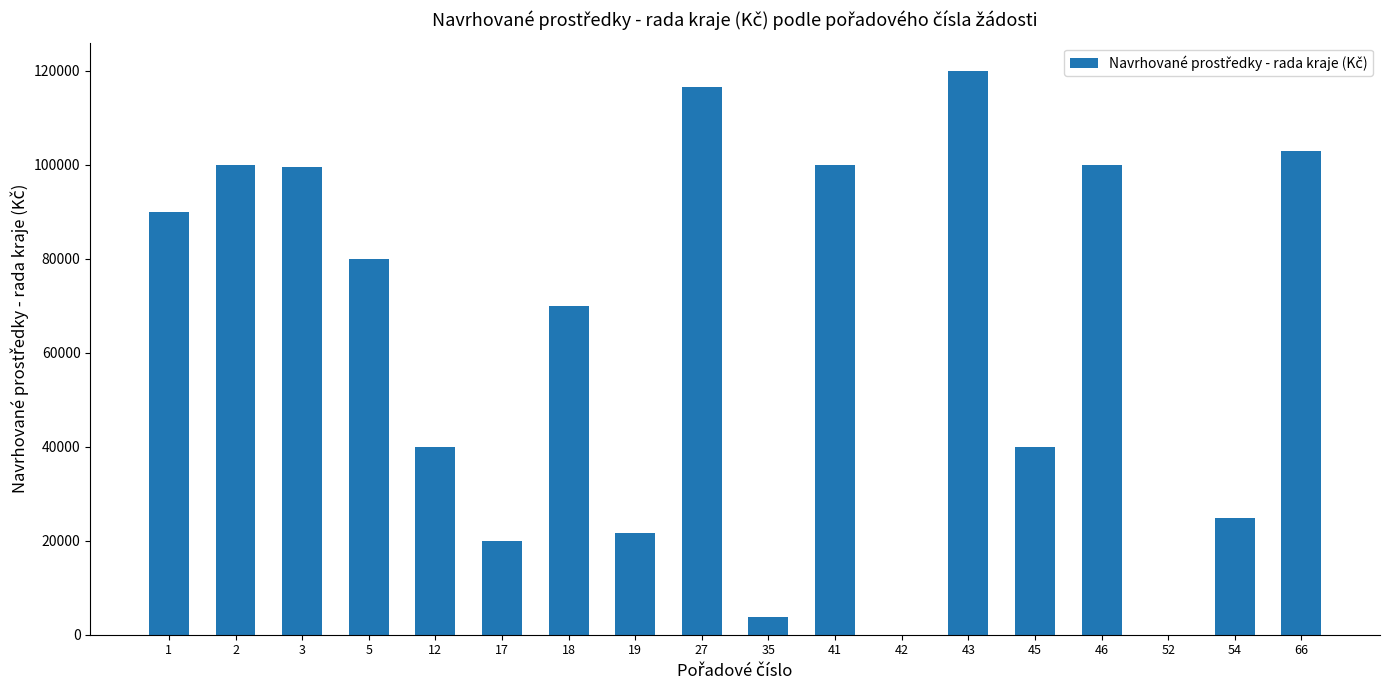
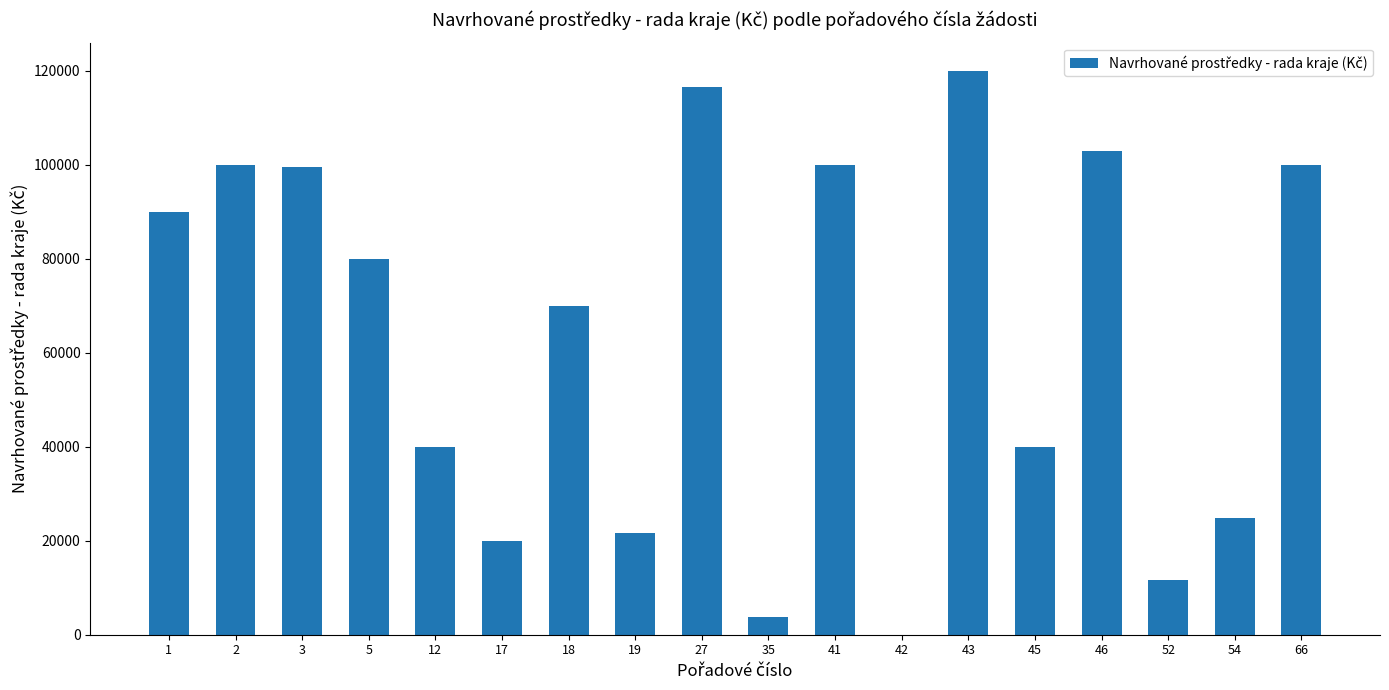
46: 100000 -> 103000
52: 0 -> 12000
66: 103000 -> 100000
